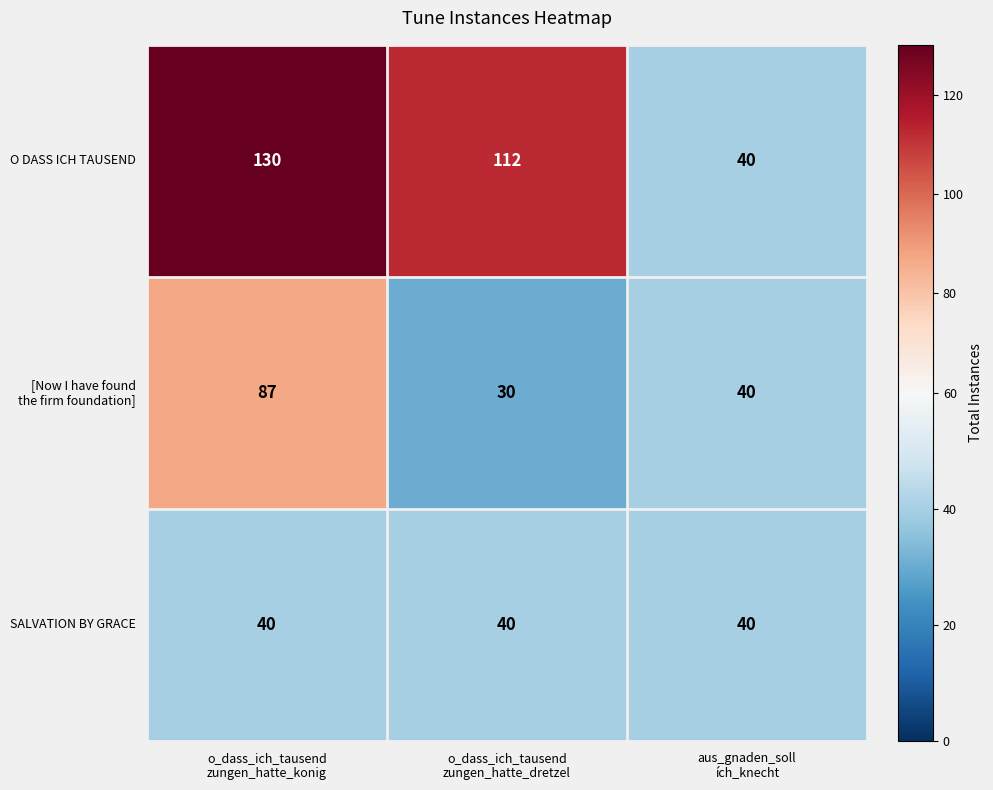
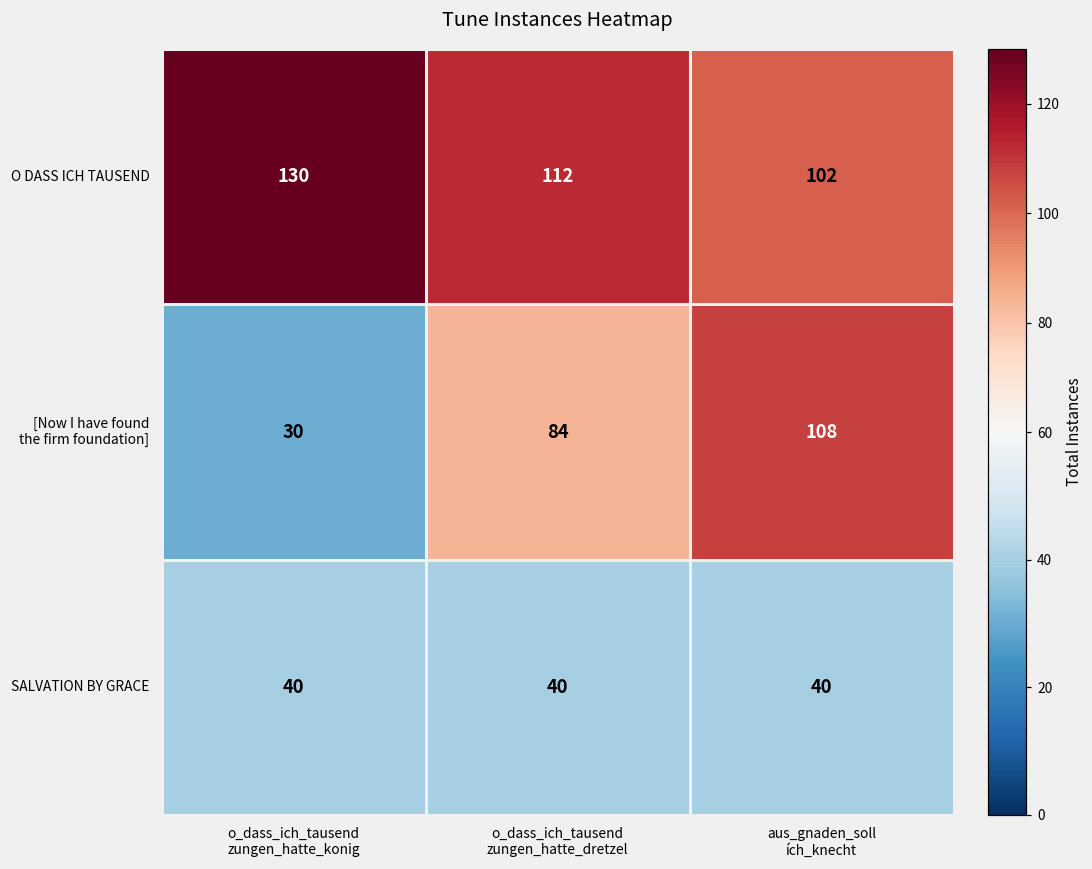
O DASS ICH TAUSEND, aus_gnaden_soll ích_knecht: 40 -> 102
[Now I have found the firm foundation], o_dass_ich_tausend zungen_hatte_konig: 87 -> 30
[Now I have found the firm foundation], o_dass_ich_tausend zungen_hatte_dretzel: 30 -> 84
[Now I have found the firm foundation], aus_gnaden_soll ích_knecht: 40 -> 108
